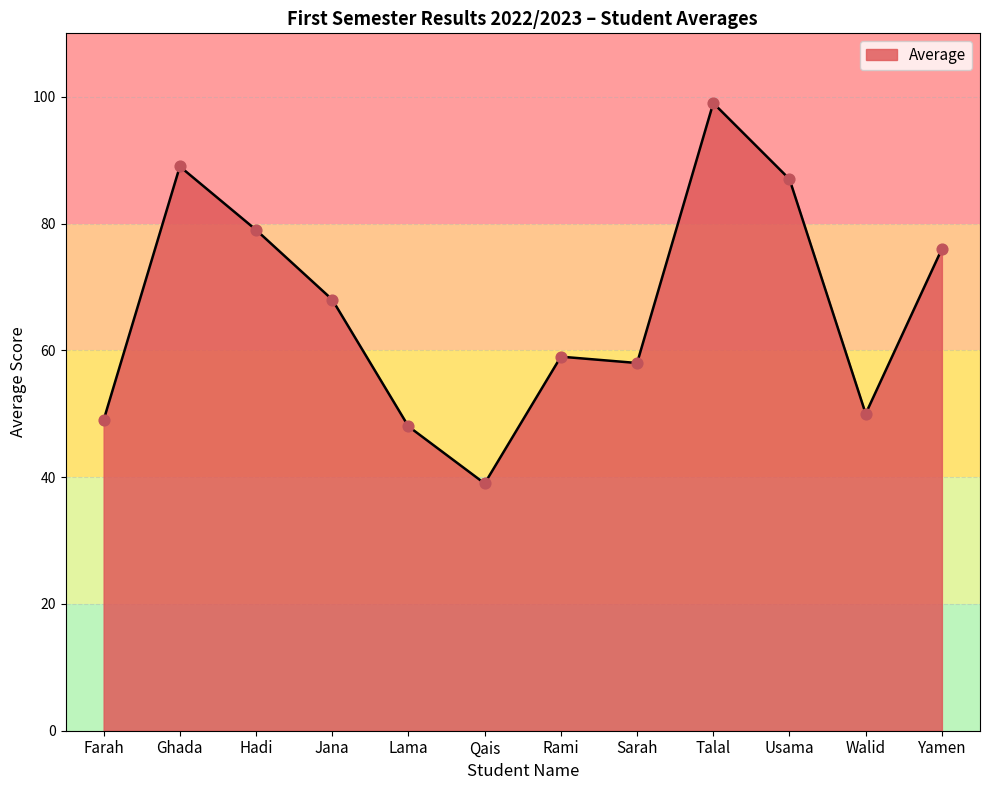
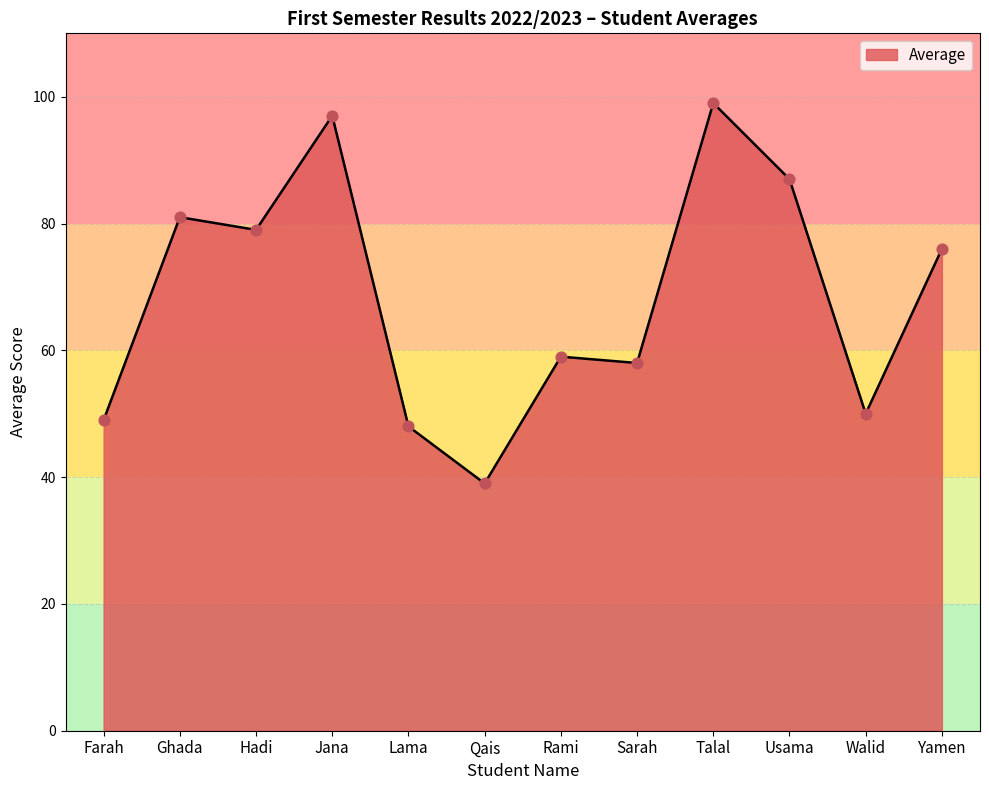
Ghada: 89 -> 81
Jana: 68 -> 97
